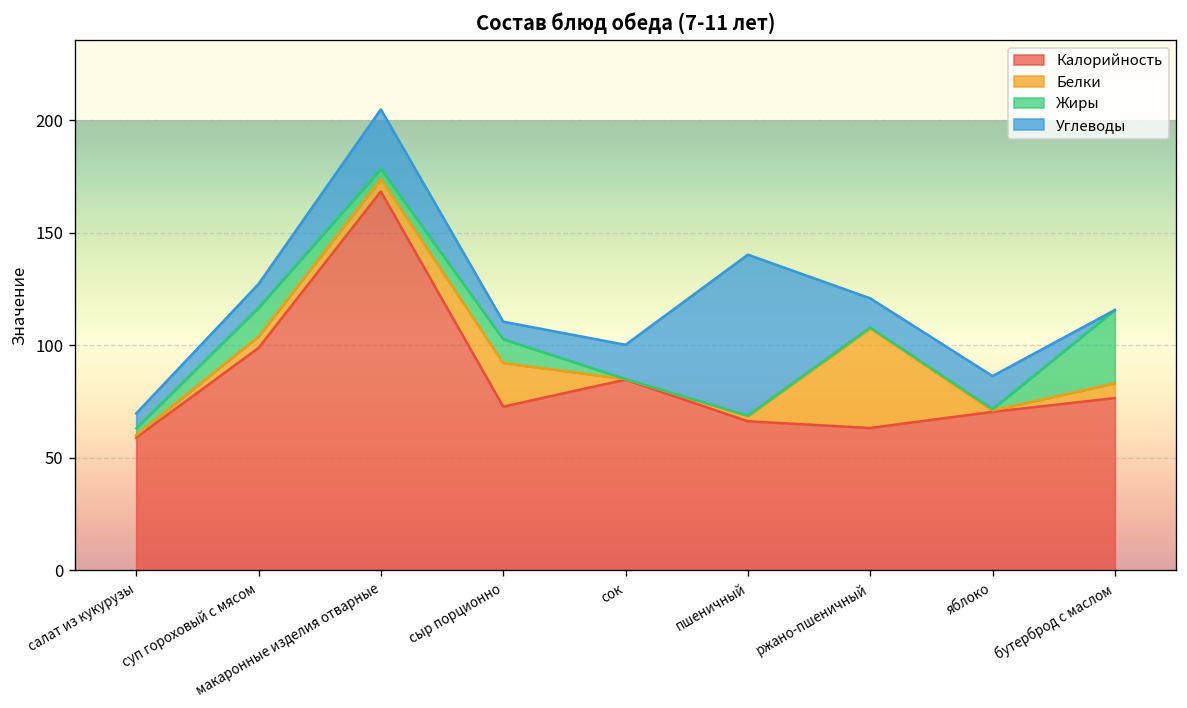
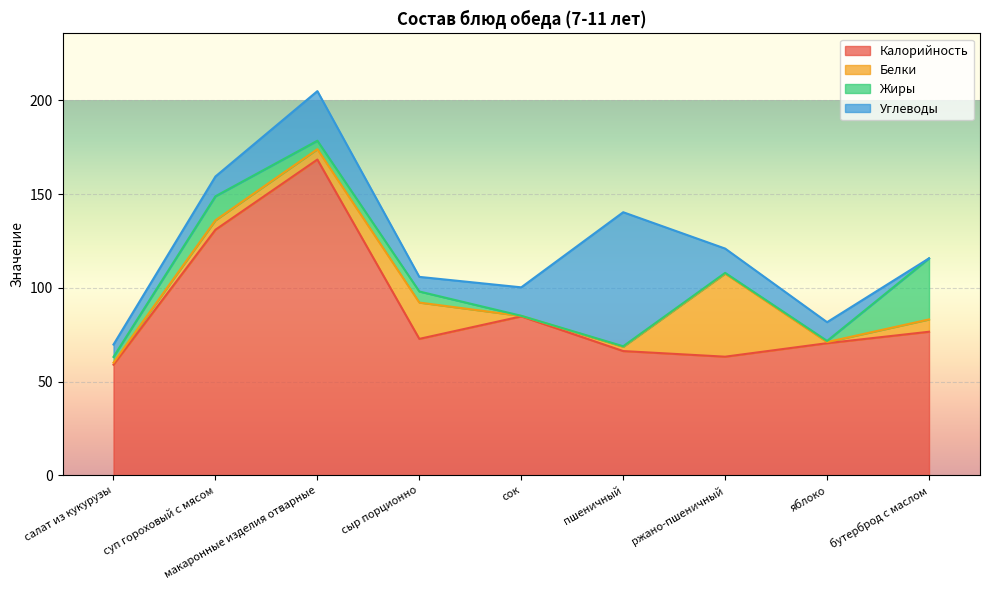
Калорийность, суп гороховый с мясом: 99 -> 131
Жиры, сыр порционно: 11 -> 6
Углеводы, яблоко: 15 -> 10
